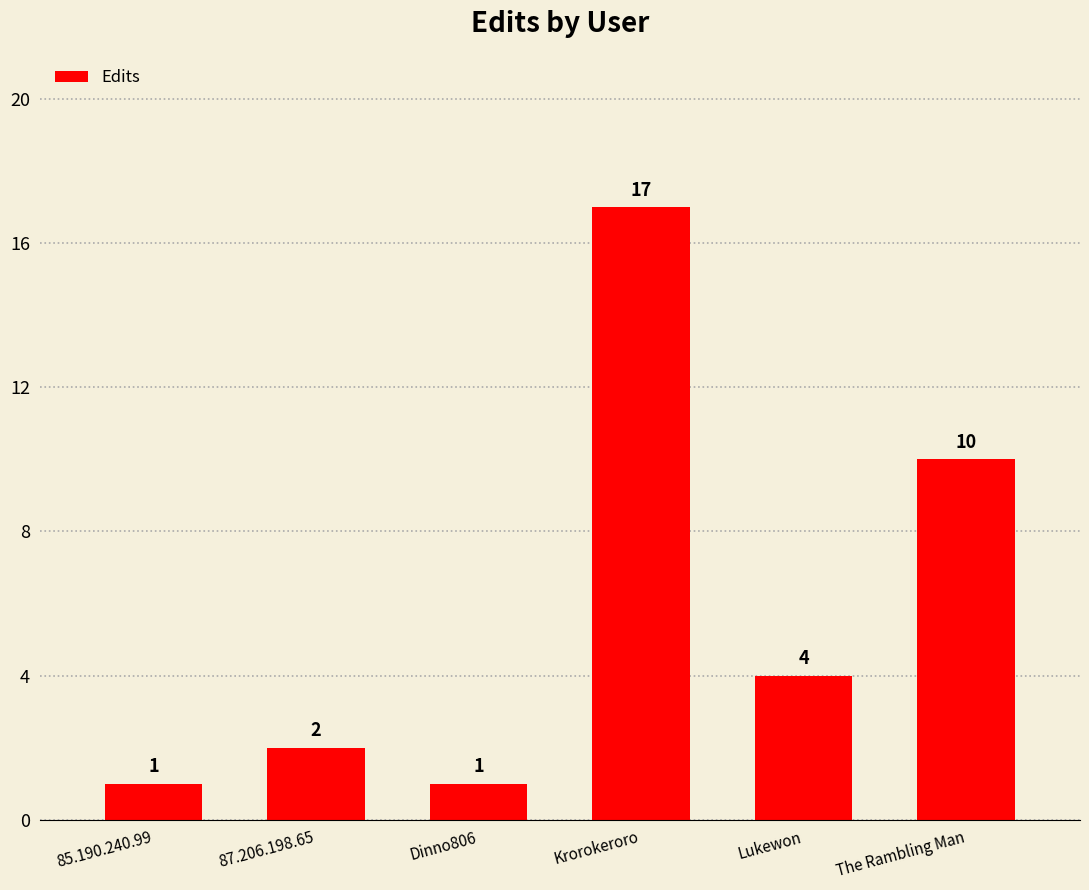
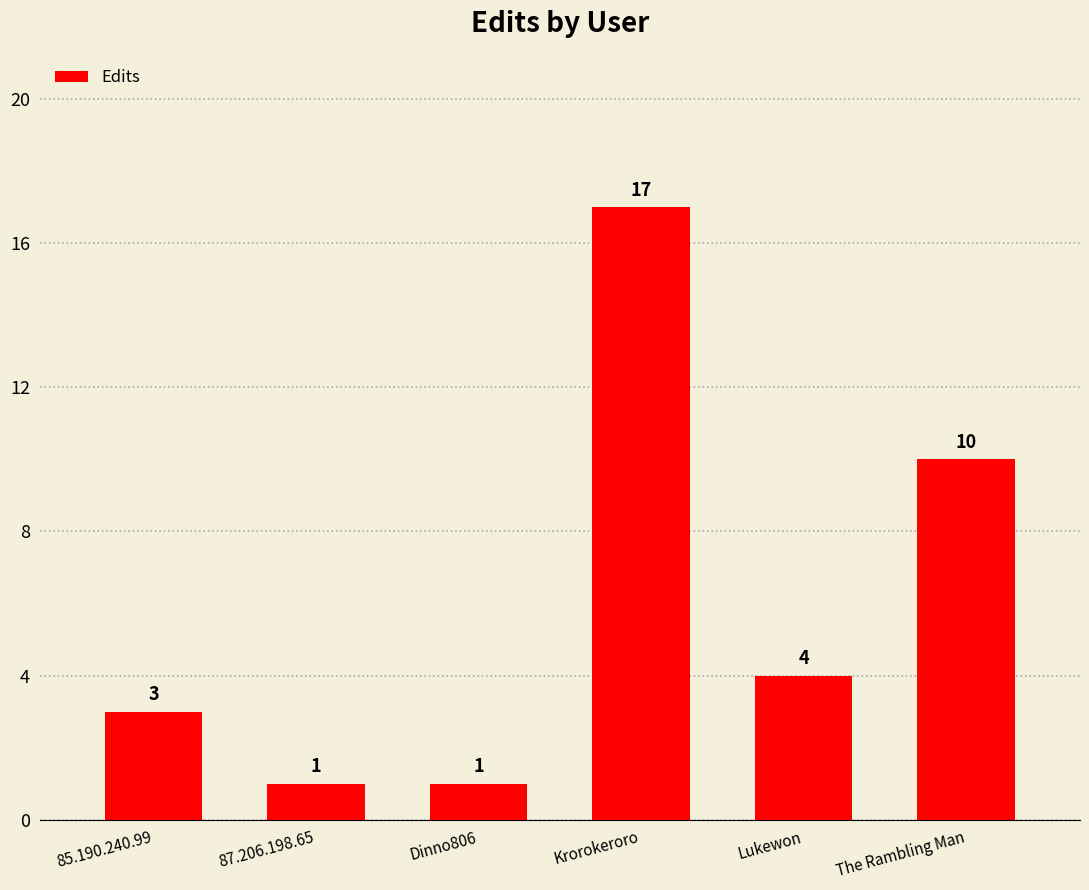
85.190.240.99: 1 -> 3
87.206.198.65: 2 -> 1
